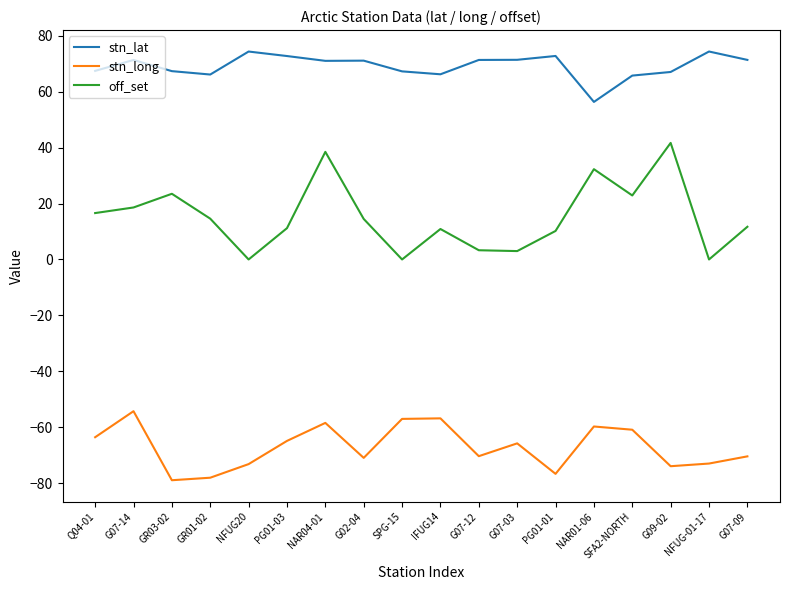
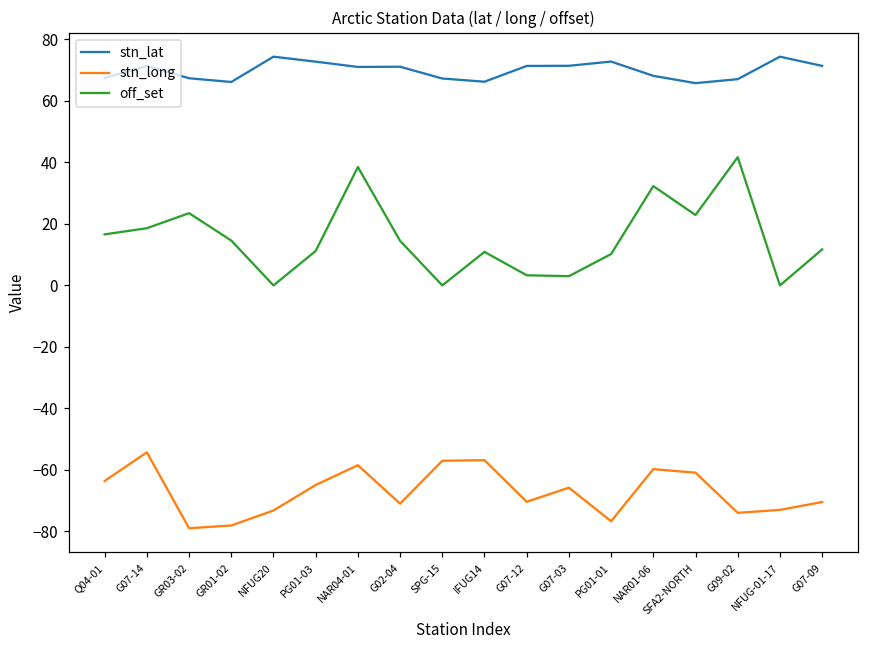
stn_lat, NAR01-06: 56 -> 68
